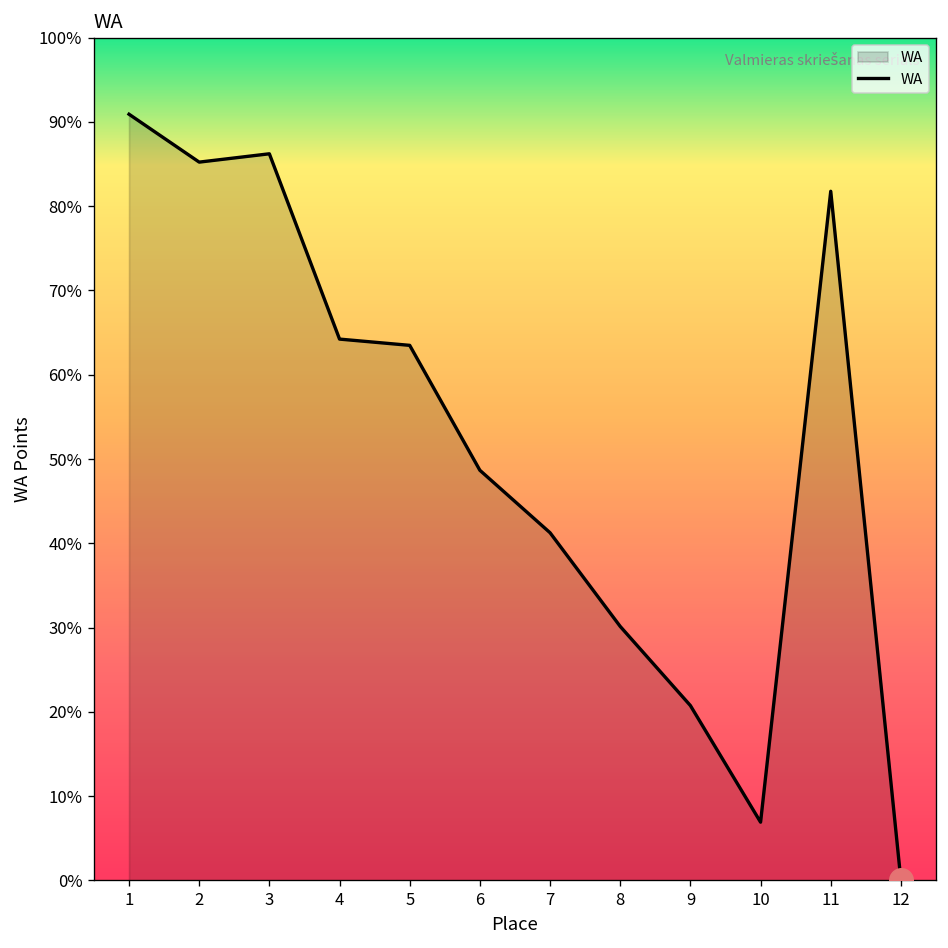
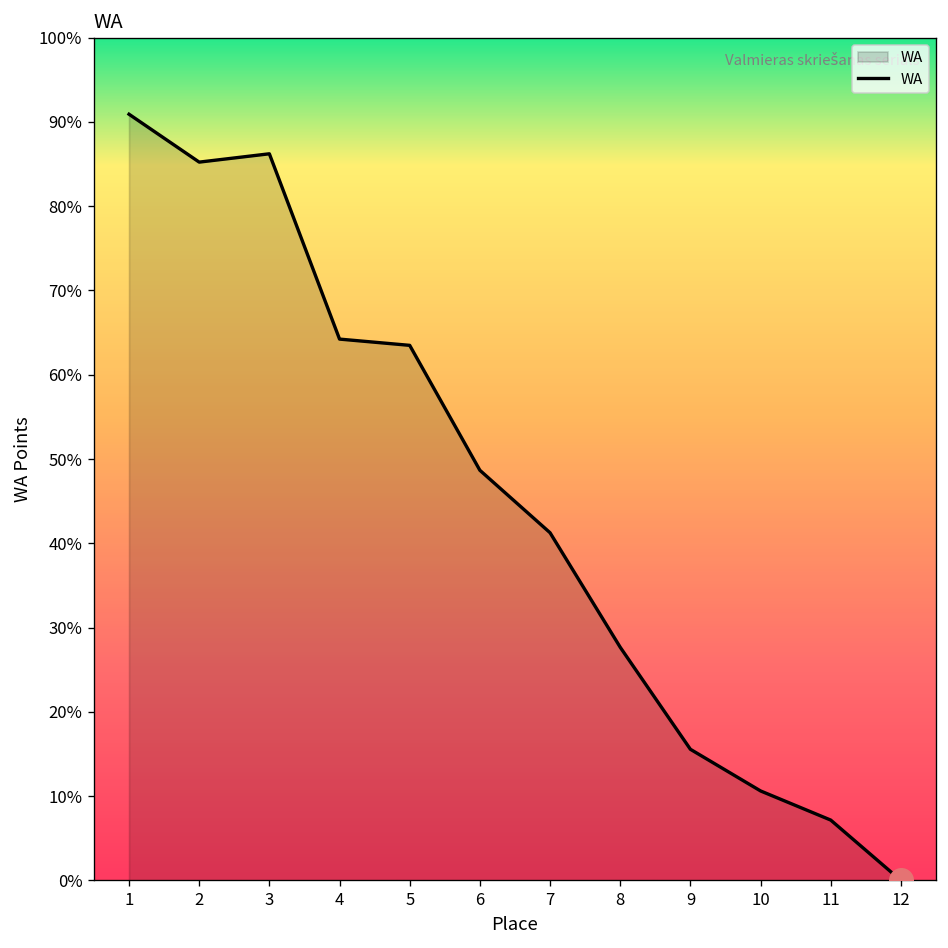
WA, 8: 30% -> 28%
WA, 9: 21% -> 16%
WA, 10: 7% -> 11%
WA, 11: 82% -> 7%
